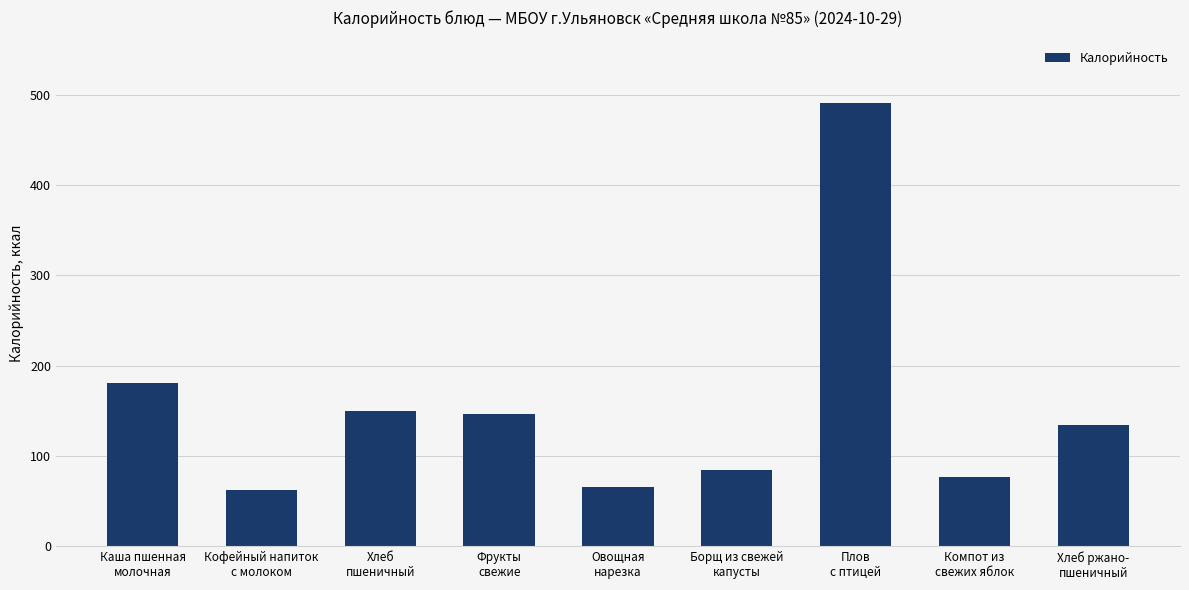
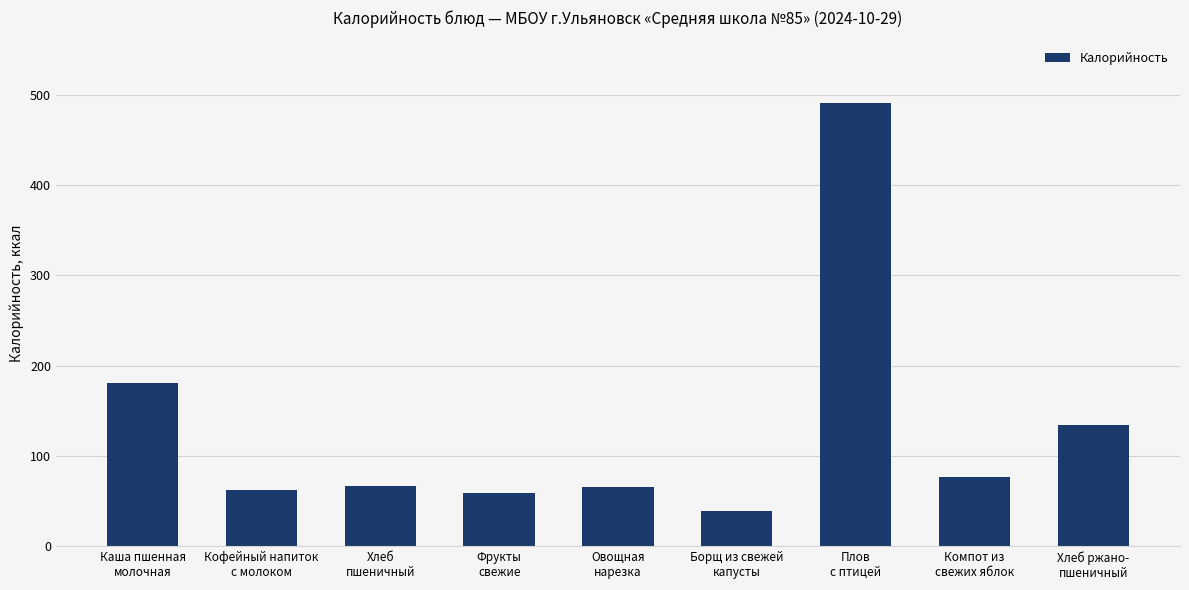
Хлеб пшеничный: 150 -> 70
Фрукты свежие: 150 -> 60
Борщ из свежей капусты: 80 -> 40
